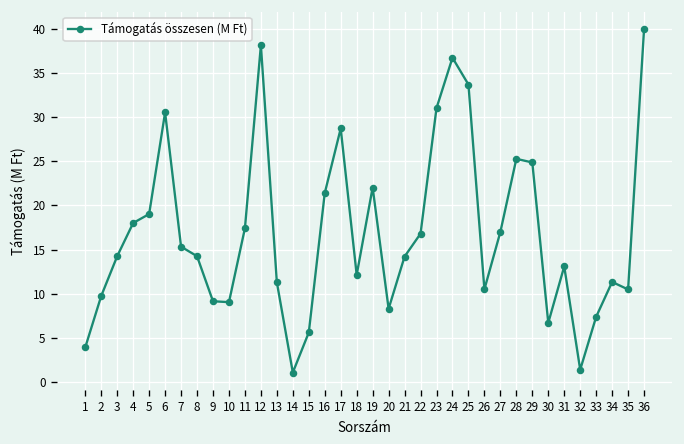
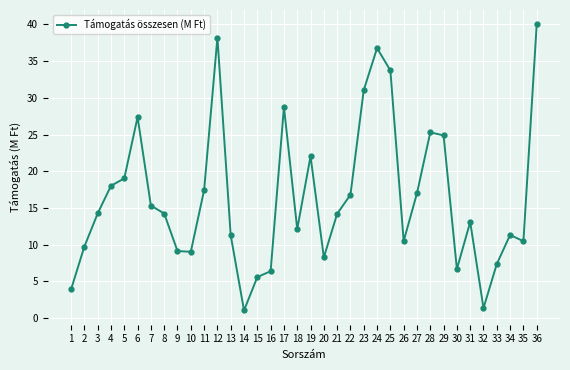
6: 31 -> 27
16: 21 -> 6
